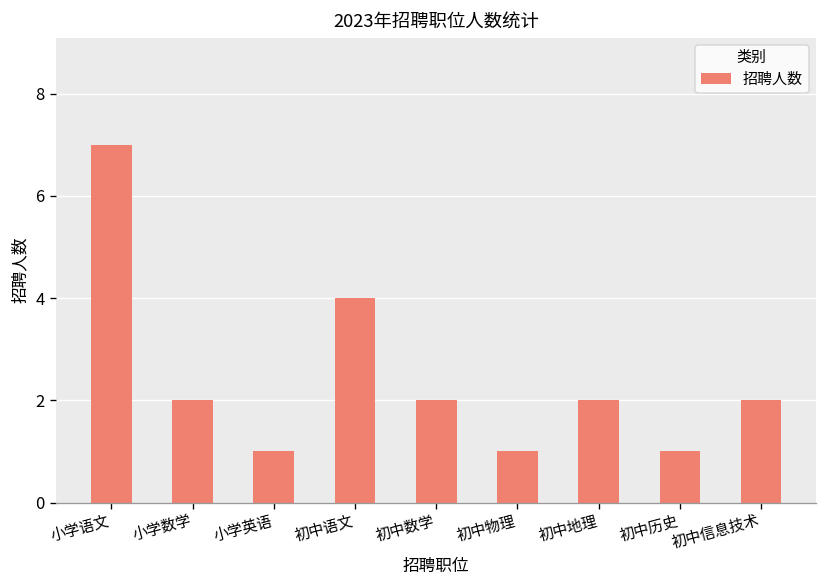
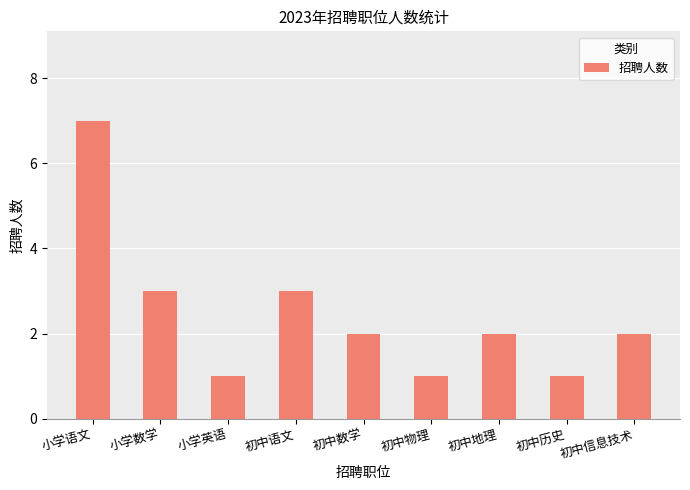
小学数学: 2 -> 3
初中语文: 4 -> 3
